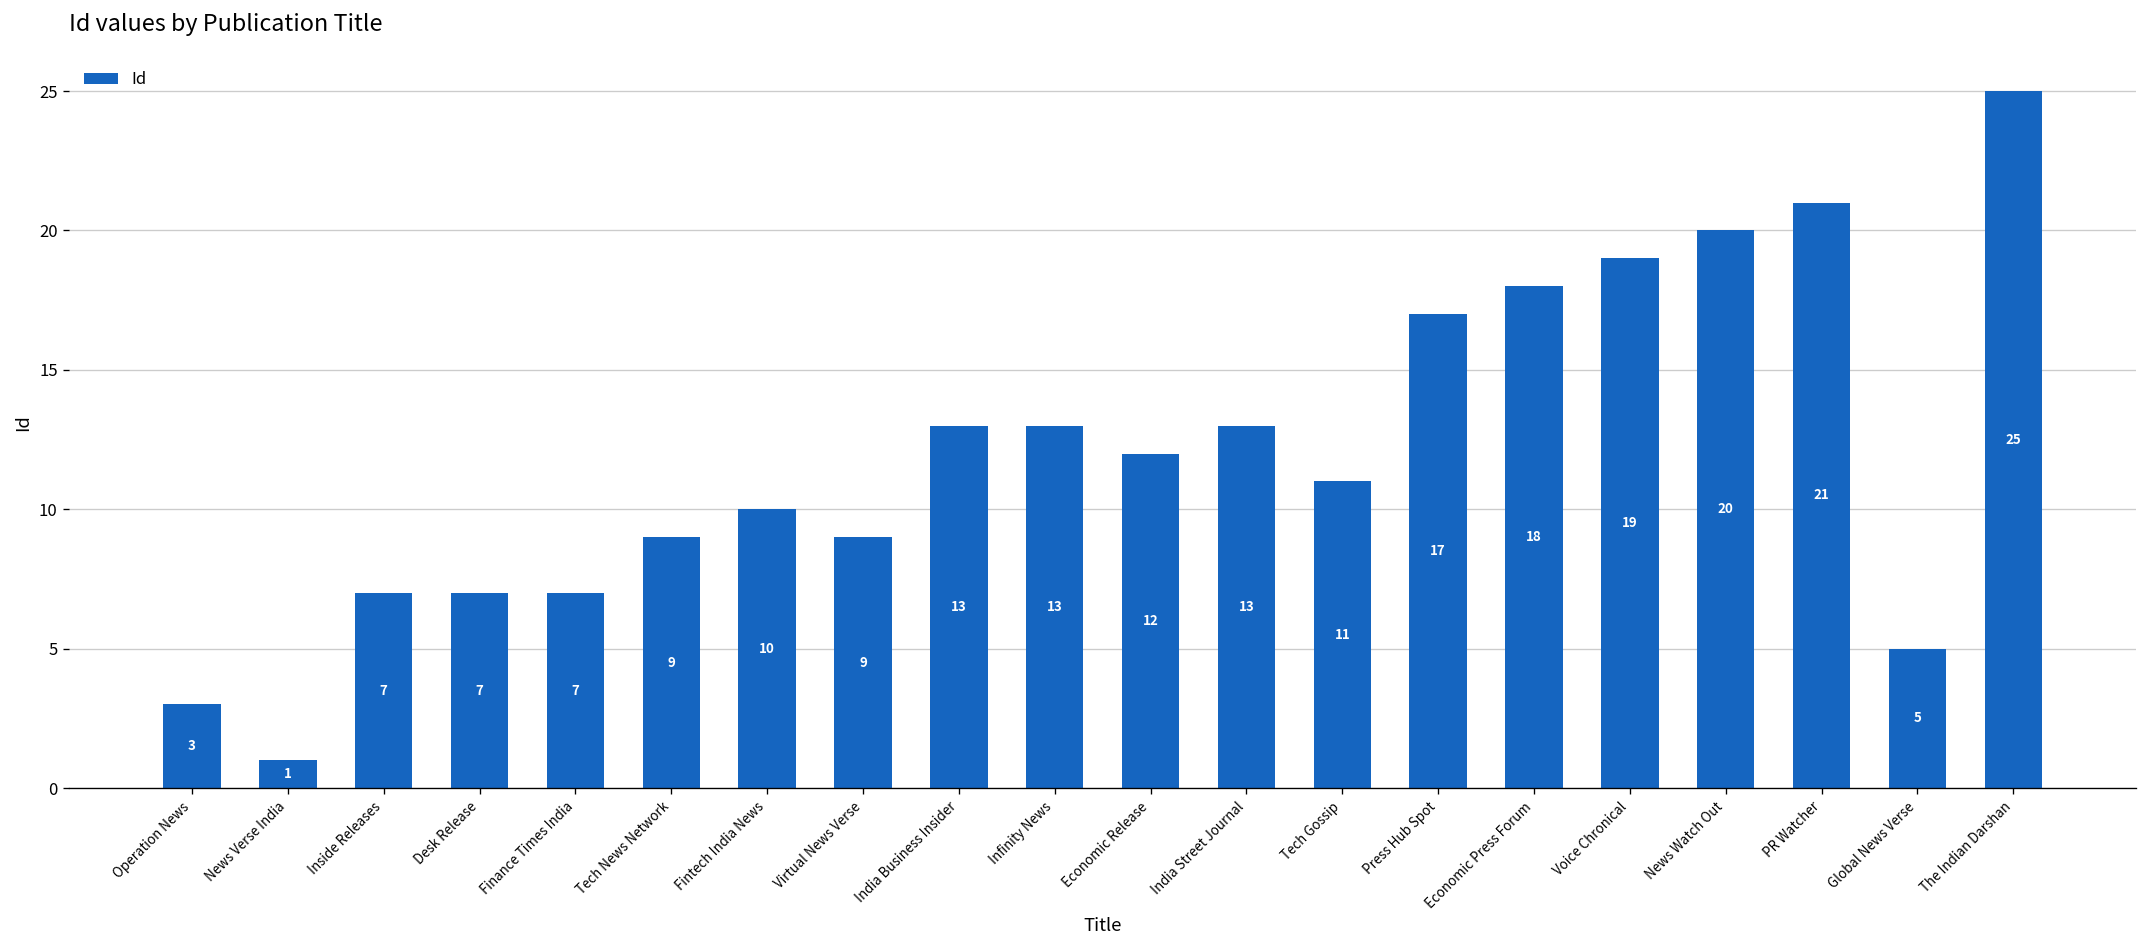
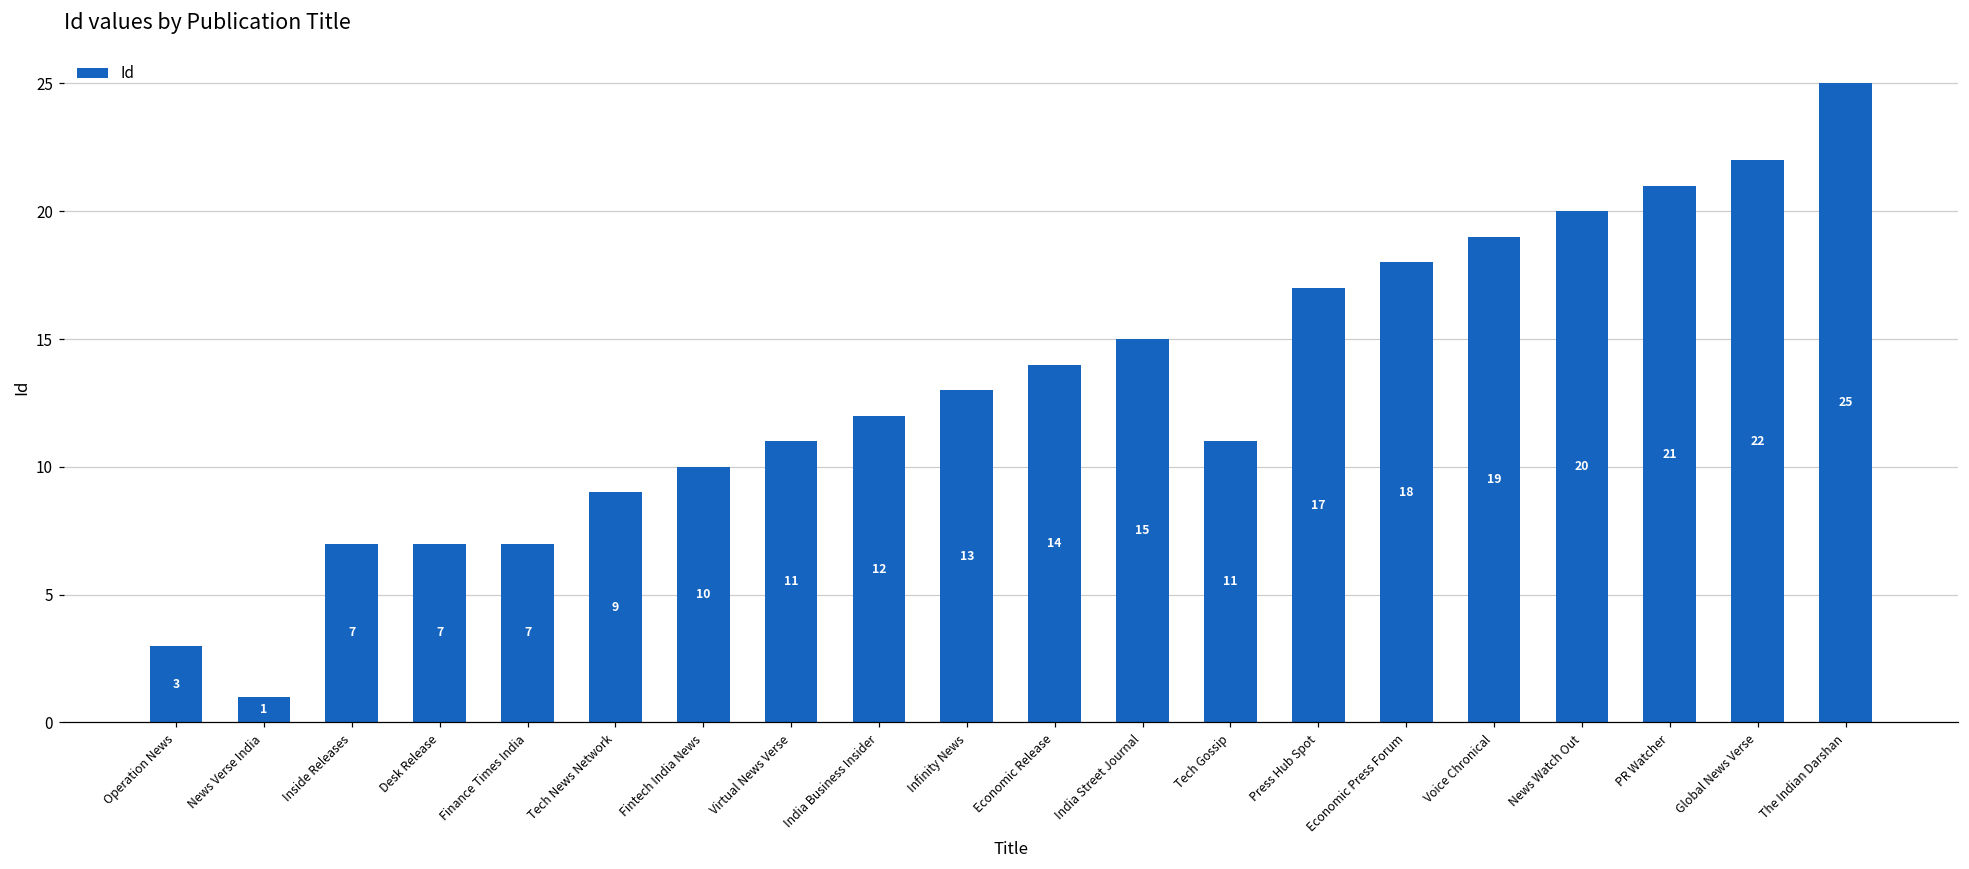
Virtual News Verse: 9 -> 11
India Business Insider: 13 -> 12
Economic Release: 12 -> 14
India Street Journal: 13 -> 15
Global News Verse: 5 -> 22
